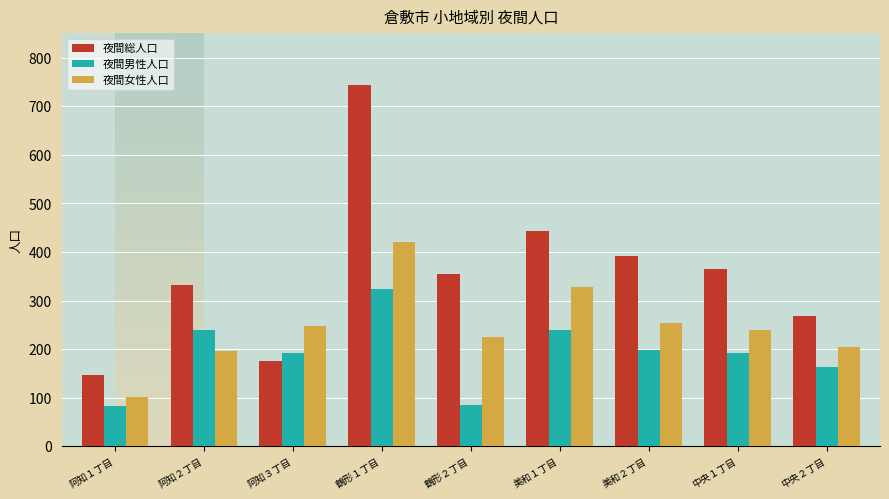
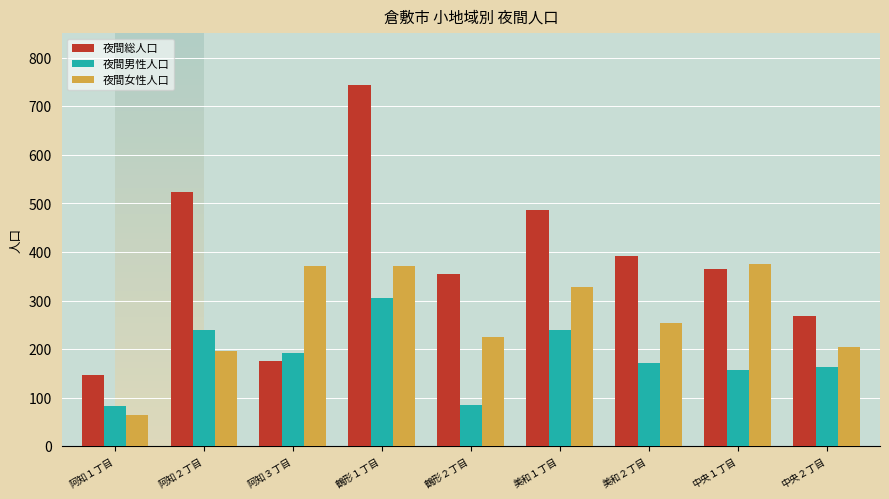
夜間女性人口, 阿知１丁目: 100 -> 60
夜間総人口, 阿知２丁目: 330 -> 520
夜間女性人口, 阿知３丁目: 250 -> 370
夜間男性人口, 鶴形１丁目: 320 -> 310
夜間女性人口, 鶴形１丁目: 420 -> 370
夜間総人口, 美和１丁目: 440 -> 490
夜間男性人口, 美和２丁目: 200 -> 170
夜間男性人口, 中央１丁目: 190 -> 160
夜間女性人口, 中央１丁目: 240 -> 380
